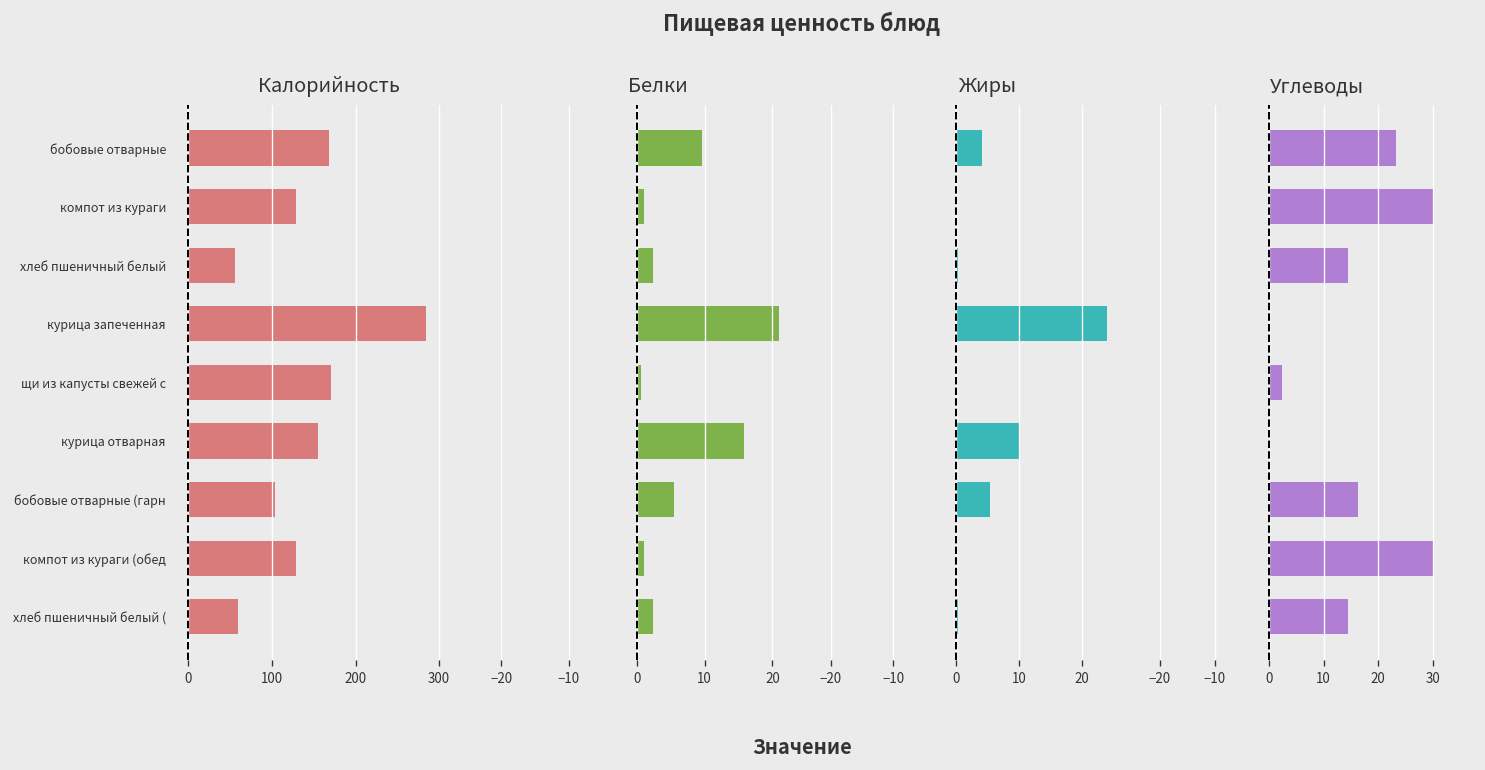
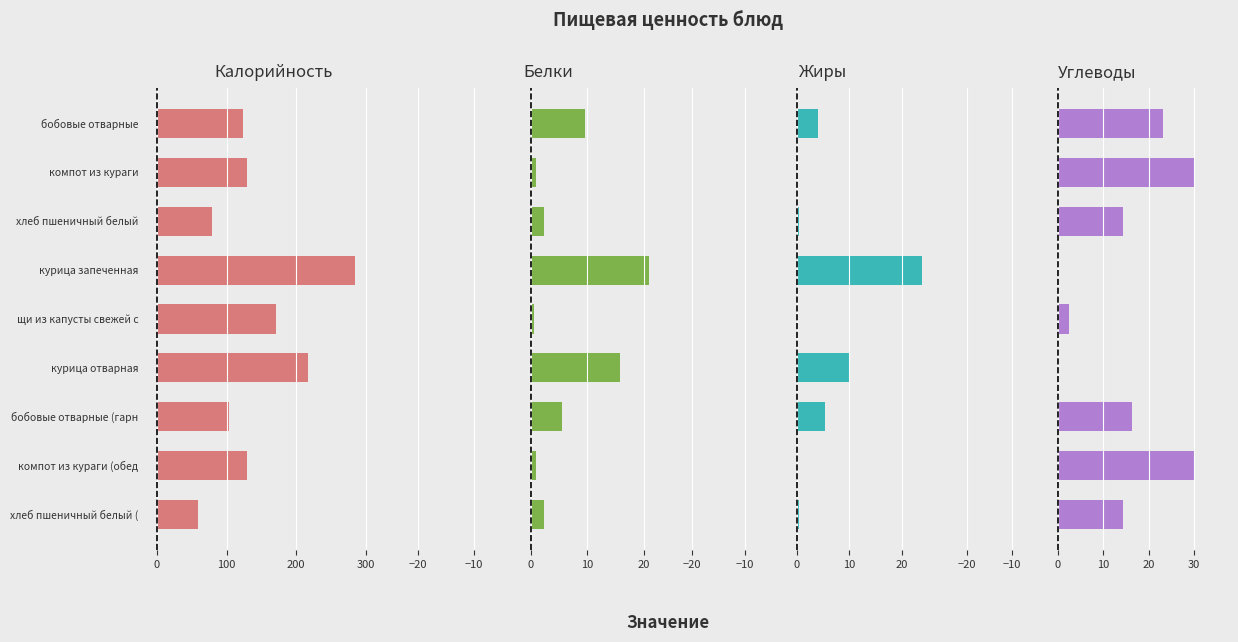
Калорийность, бобовые отварные: 170 -> 120
Калорийность, хлеб пшеничный белый: 60 -> 80
Калорийность, курица отварная: 150 -> 220
